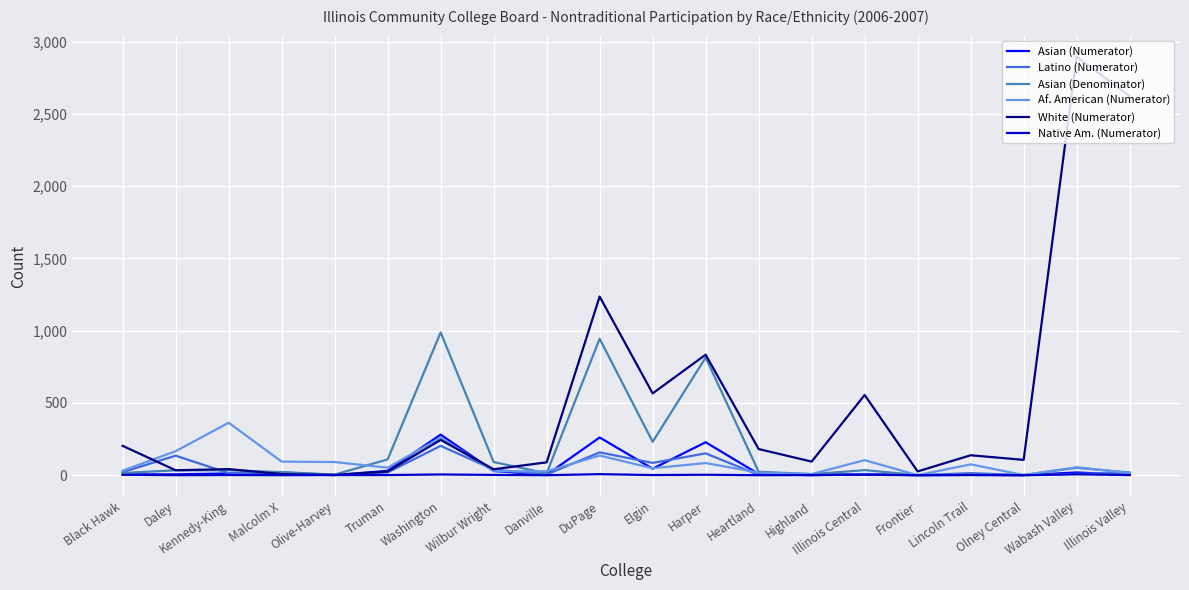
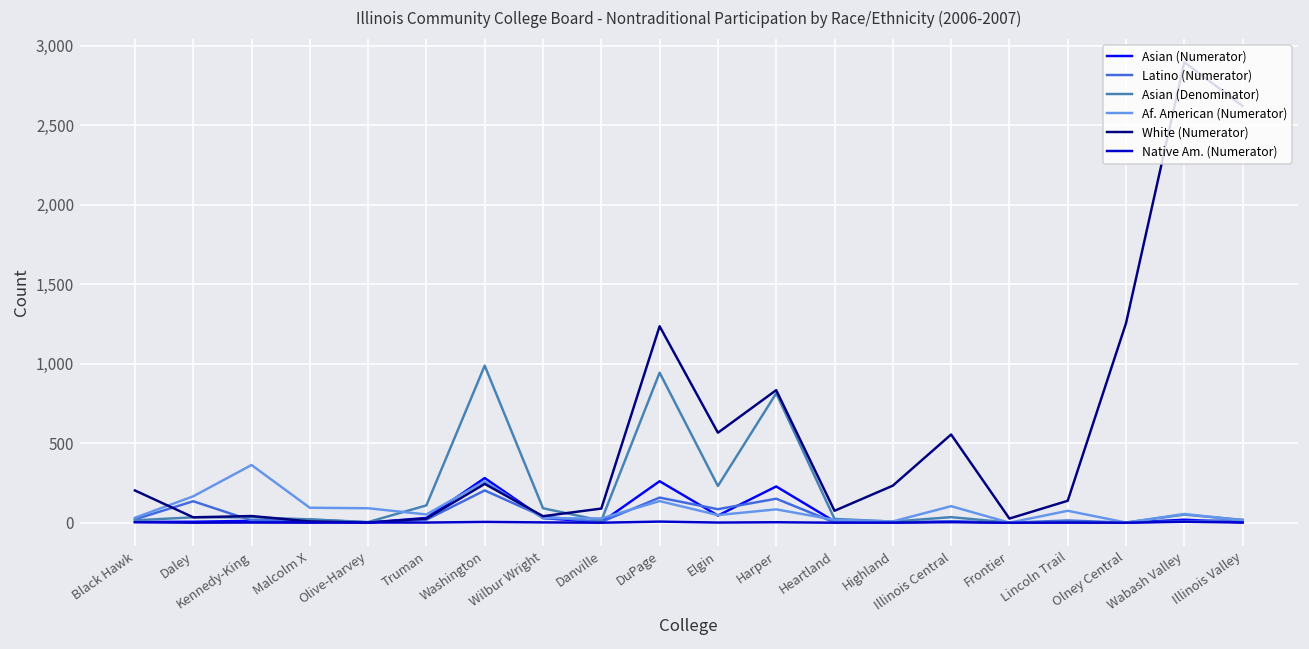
White (Numerator), Heartland: 180 -> 80
White (Numerator), Highland: 90 -> 230
White (Numerator), Olney Central: 110 -> 1,260
